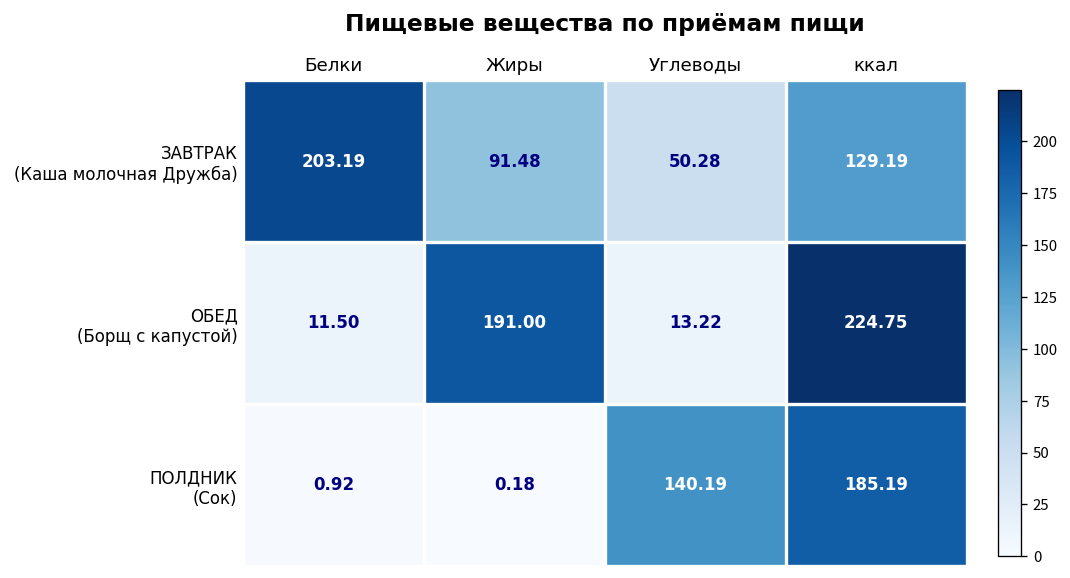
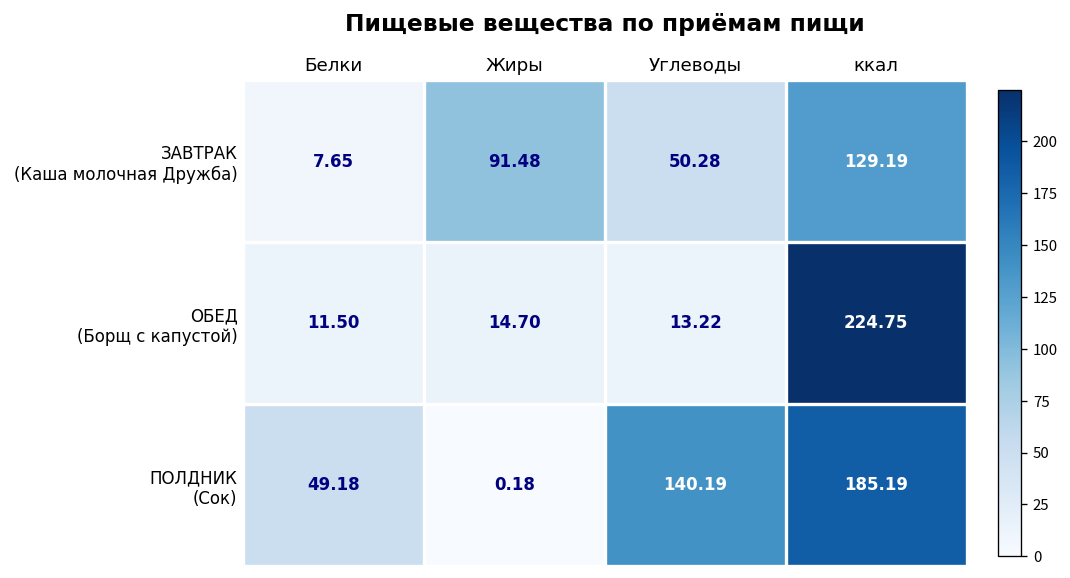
ЗАВТРАК (Каша молочная Дружба), Белки: 203.19 -> 7.65
ОБЕД (Борщ с капустой), Жиры: 191.00 -> 14.70
ПОЛДНИК (Сок), Белки: 0.92 -> 49.18
